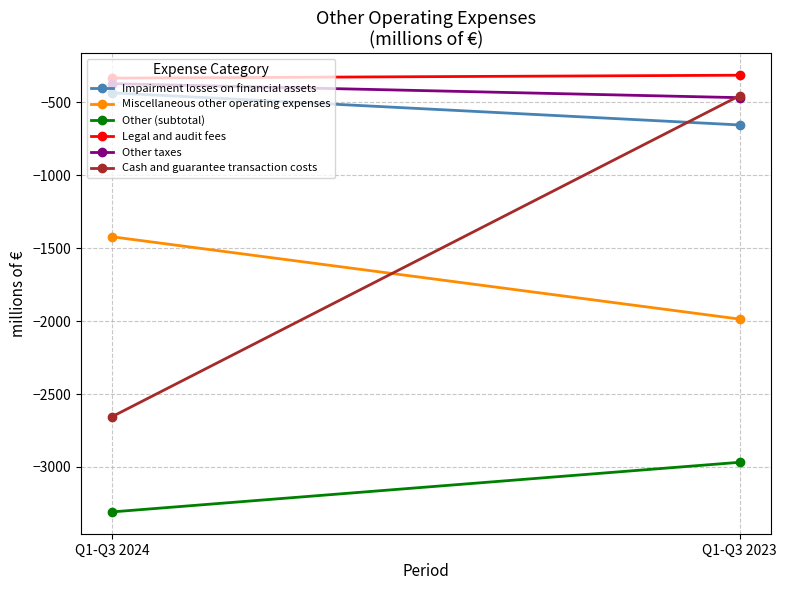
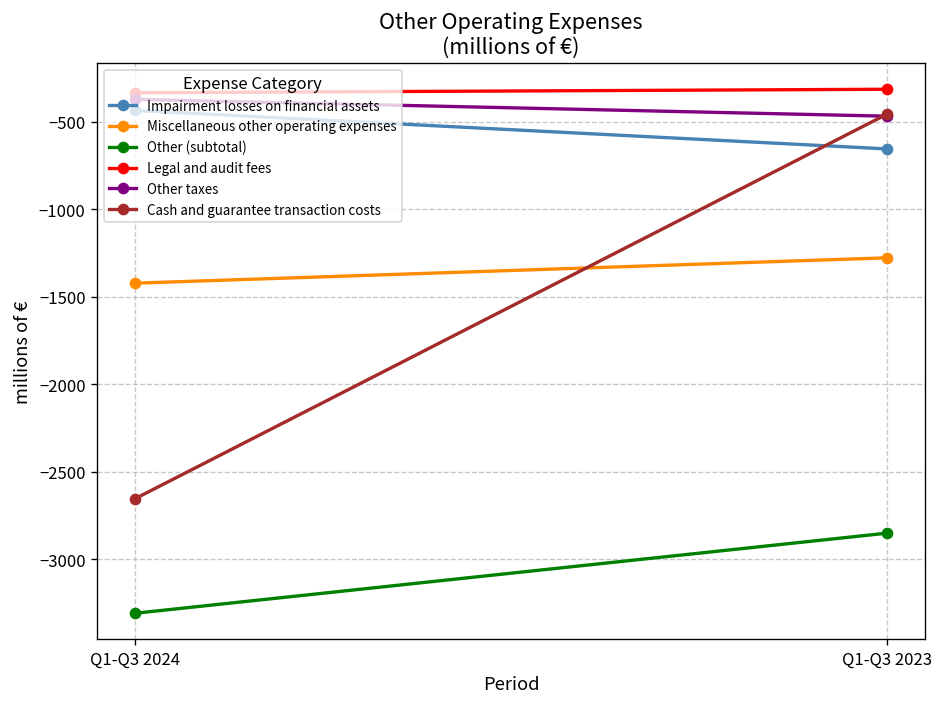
Miscellaneous other operating expenses, Q1-Q3 2023: -1990 -> -1280
Other (subtotal), Q1-Q3 2023: -2970 -> -2850
